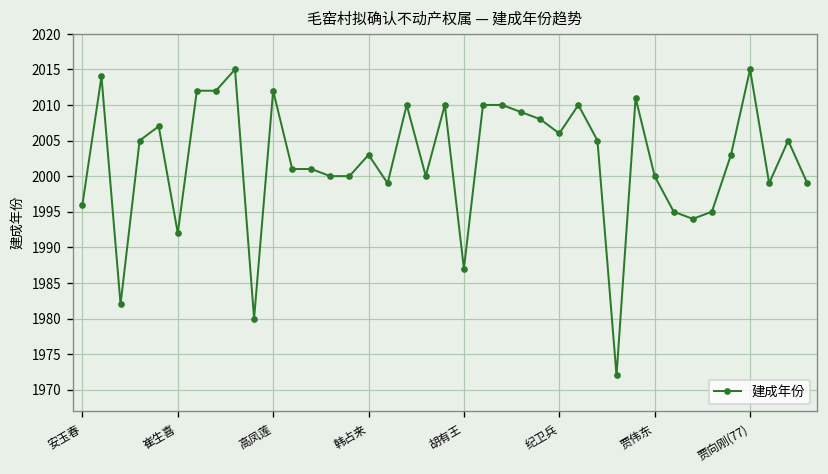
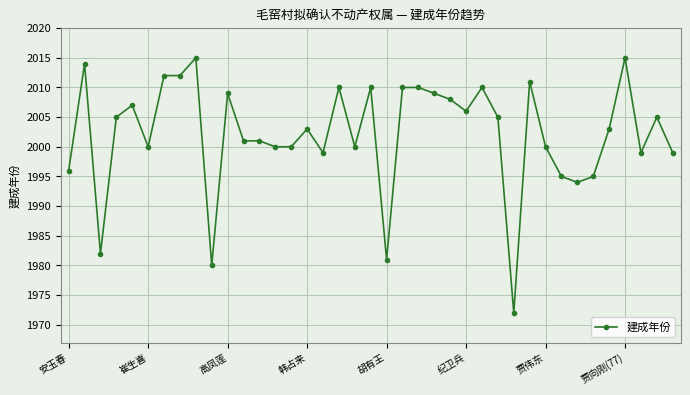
崔生喜: 1992 -> 2000
高凤莲: 2012 -> 2009
胡有王: 1987 -> 1981
